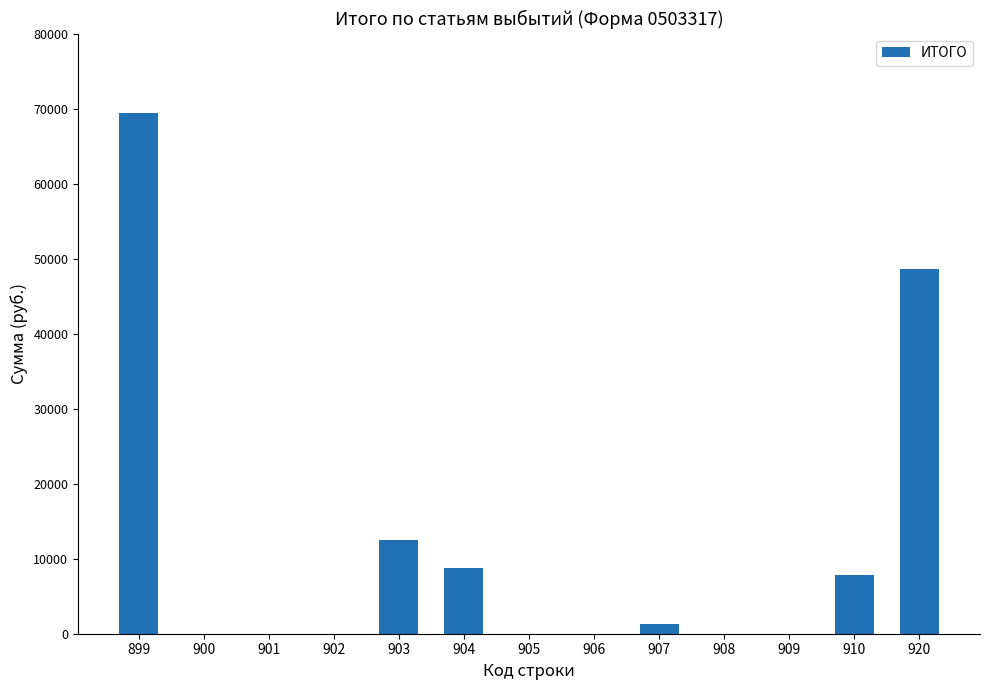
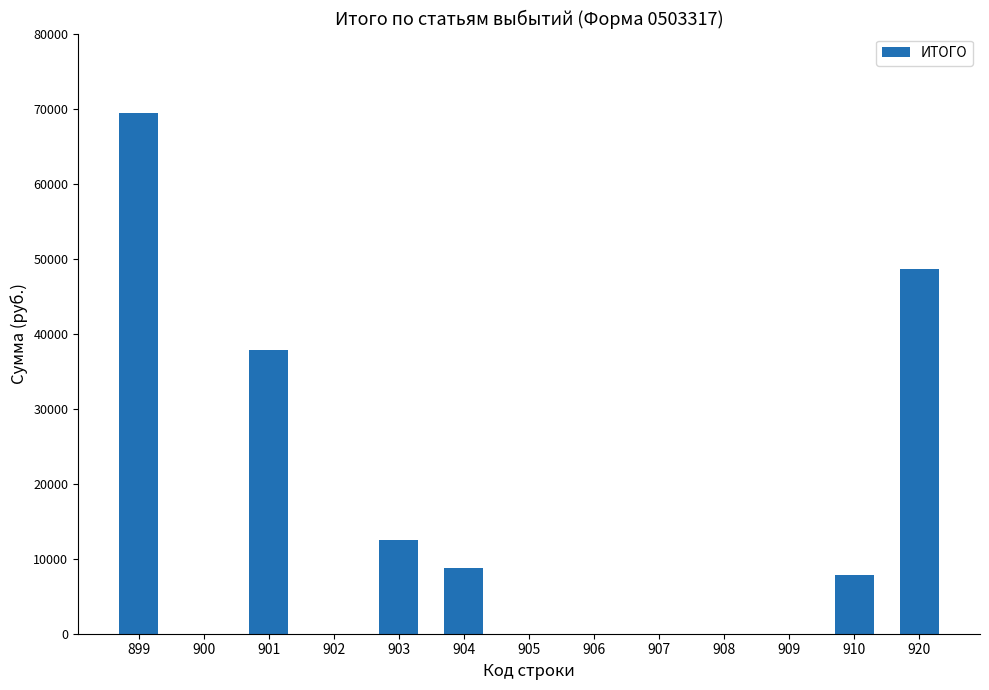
901: 0 -> 38000
907: 1000 -> 0
